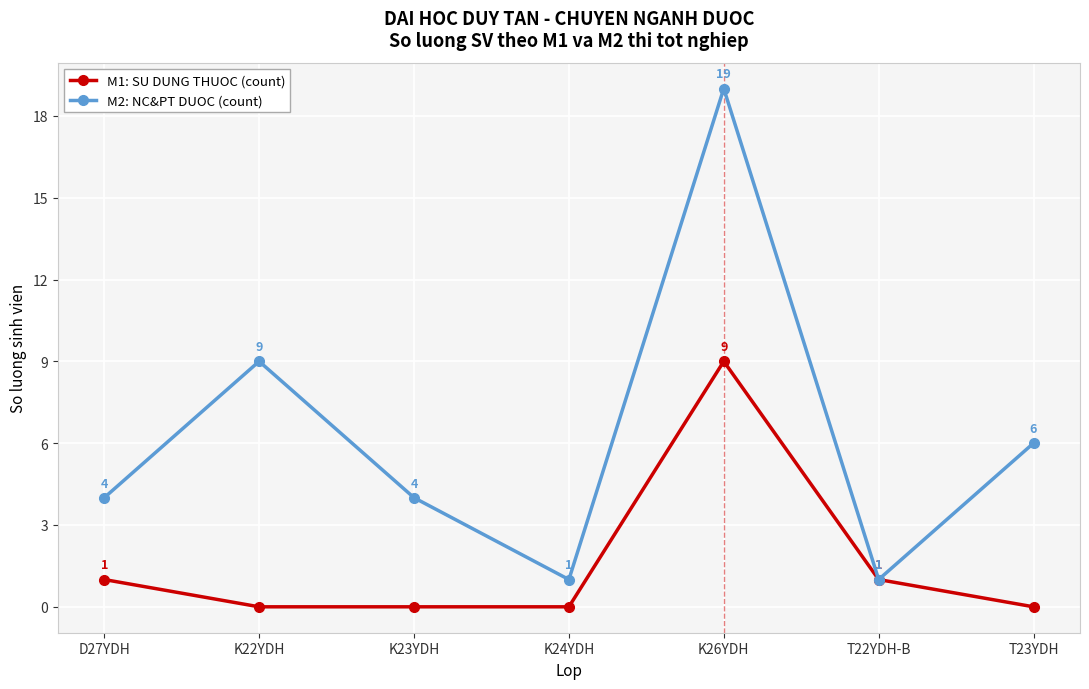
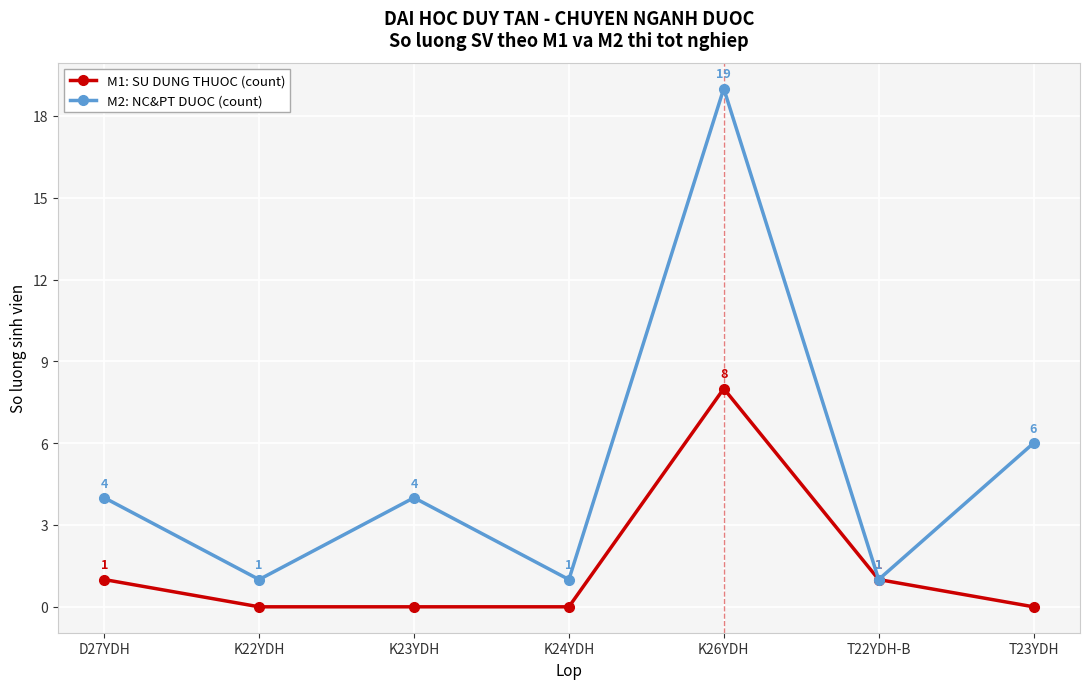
M2: NC&PT DUOC (count), K22YDH: 9 -> 1
M1: SU DUNG THUOC (count), K26YDH: 9 -> 8
